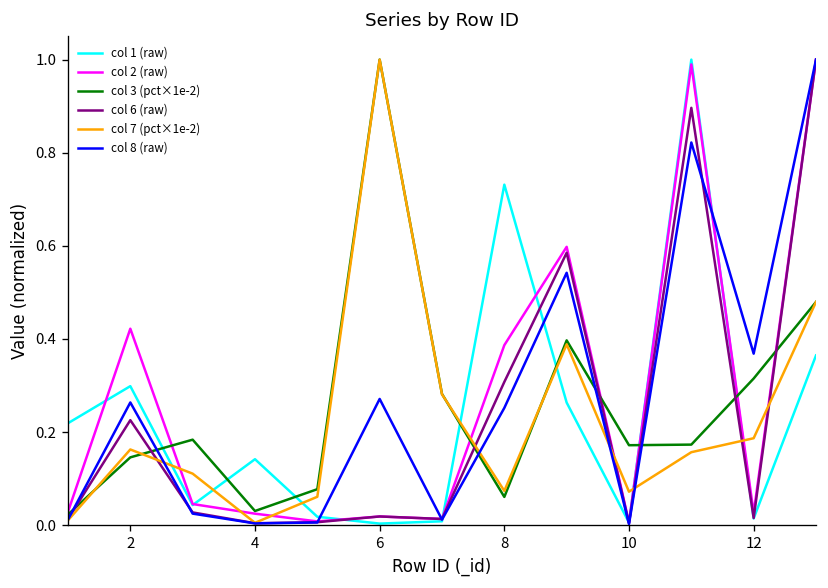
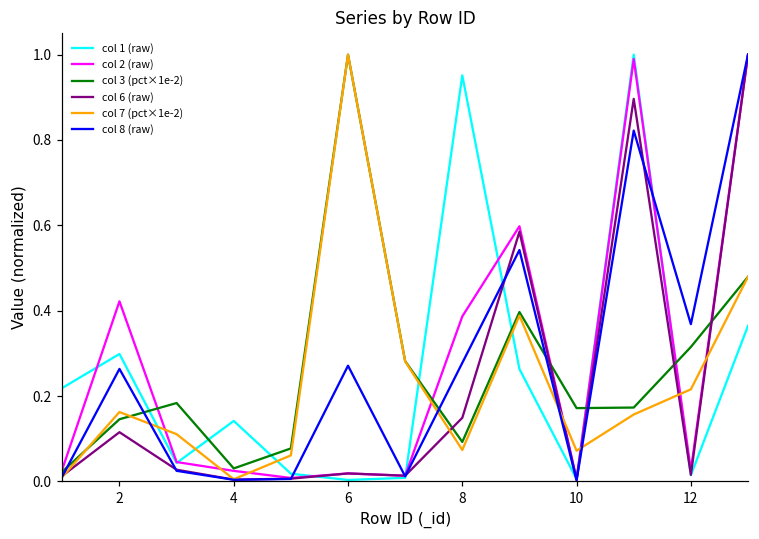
col 6 (raw), 2: 0.23 -> 0.12
col 1 (raw), 8: 0.73 -> 0.95
col 3 (pct×1e-2), 8: 0.06 -> 0.09
col 6 (raw), 8: 0.31 -> 0.15
col 8 (raw), 8: 0.25 -> 0.28
col 7 (pct×1e-2), 12: 0.19 -> 0.22
